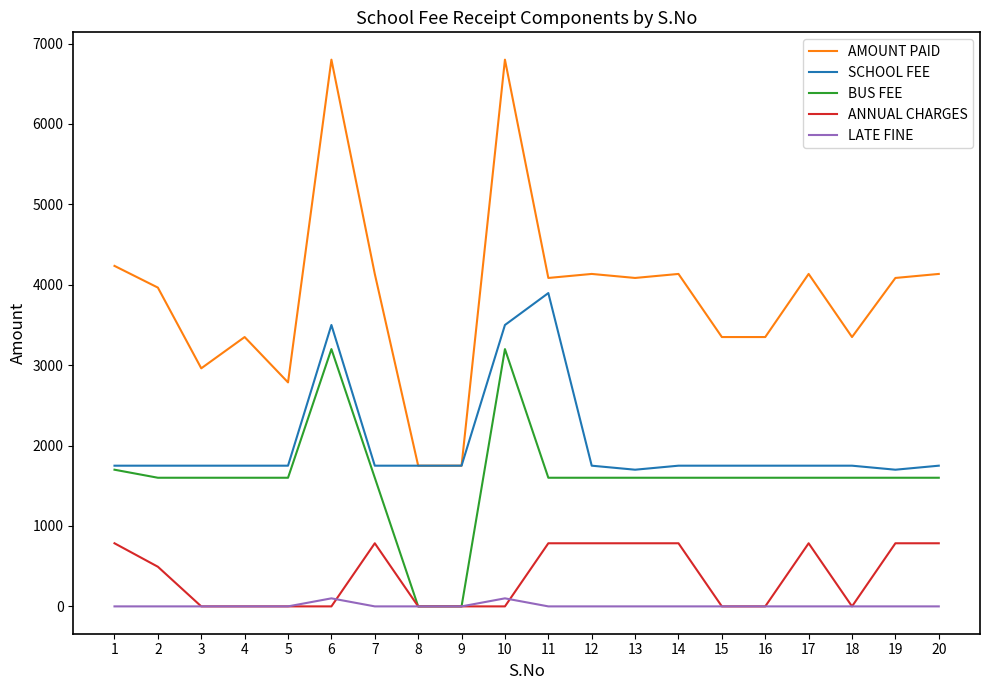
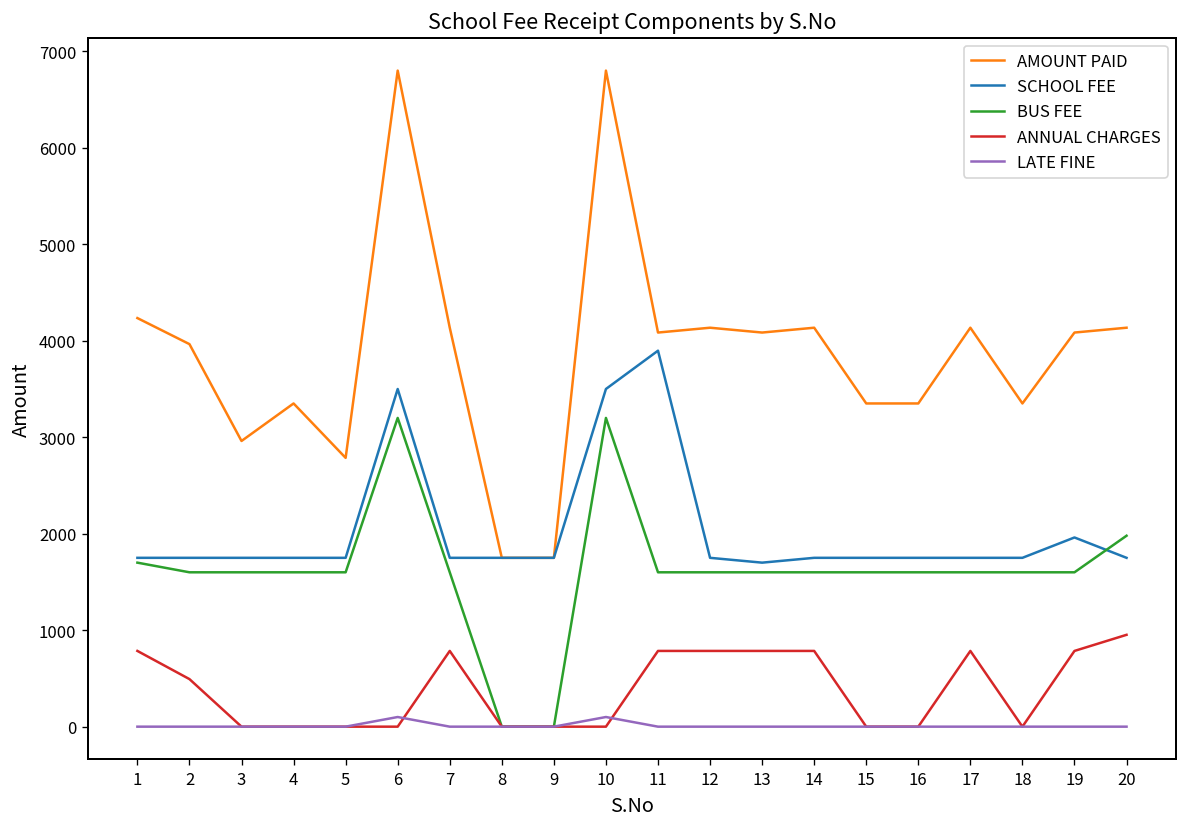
SCHOOL FEE, 19: 1700 -> 2000
BUS FEE, 20: 1600 -> 2000
ANNUAL CHARGES, 20: 800 -> 1000
